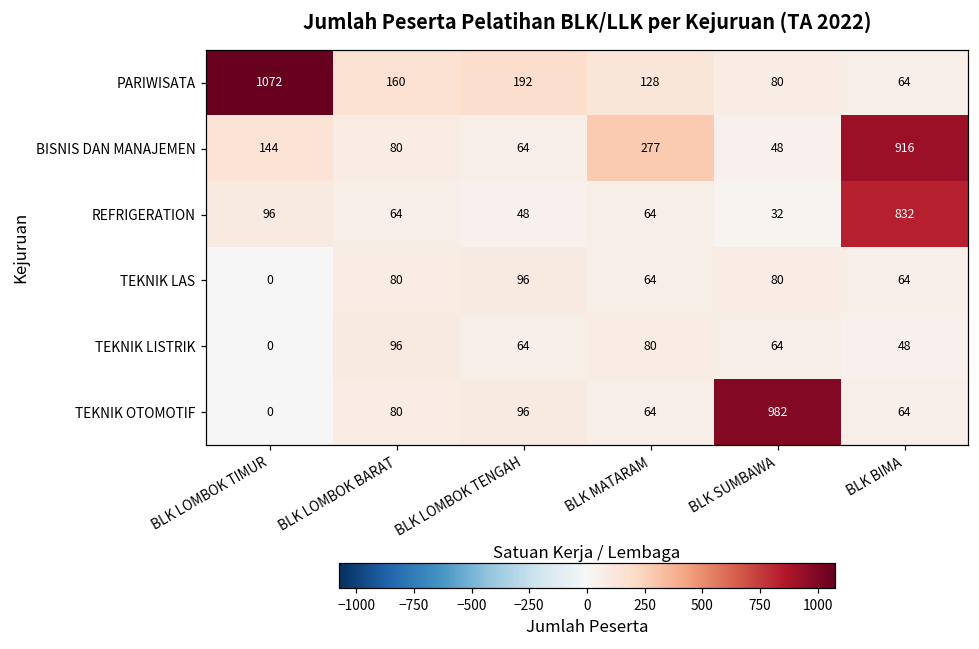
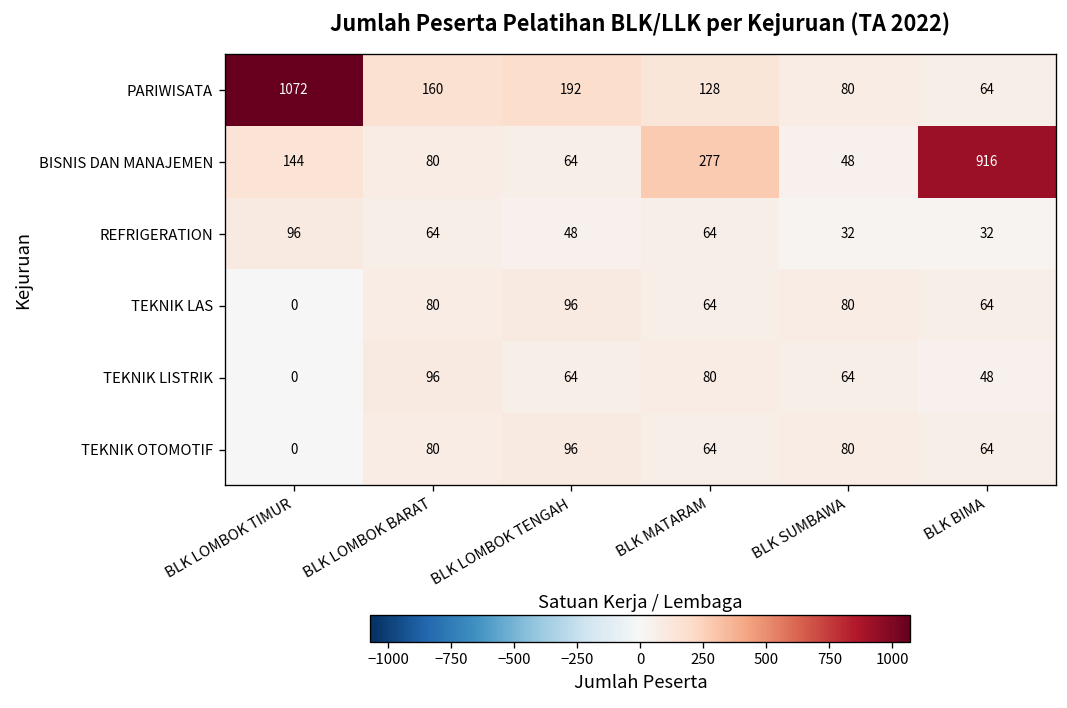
REFRIGERATION, BLK BIMA: 832 -> 32
TEKNIK OTOMOTIF, BLK SUMBAWA: 982 -> 80
